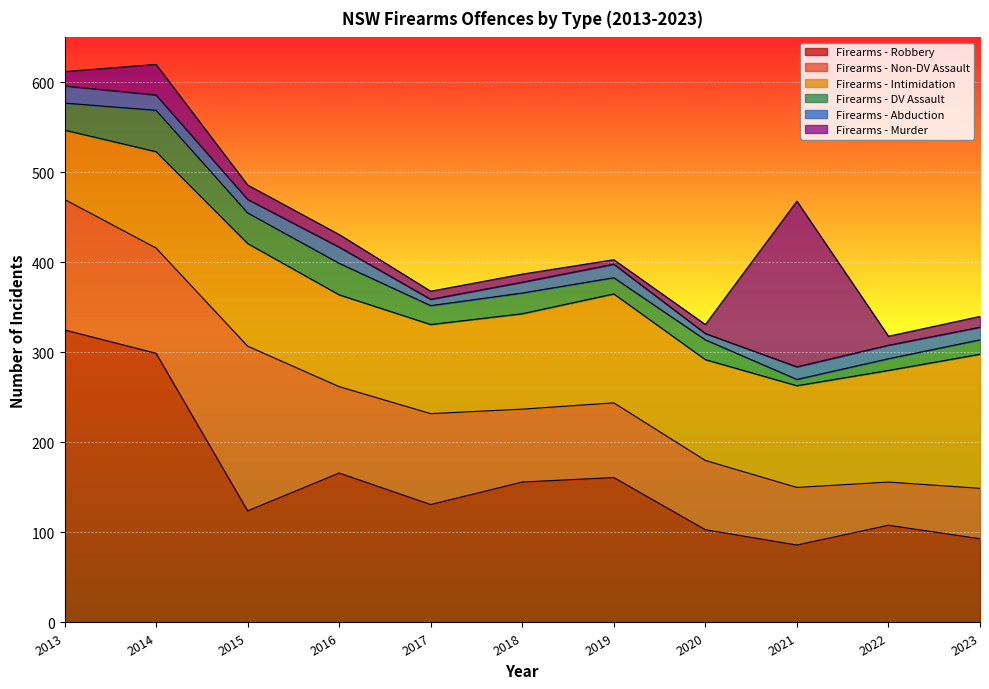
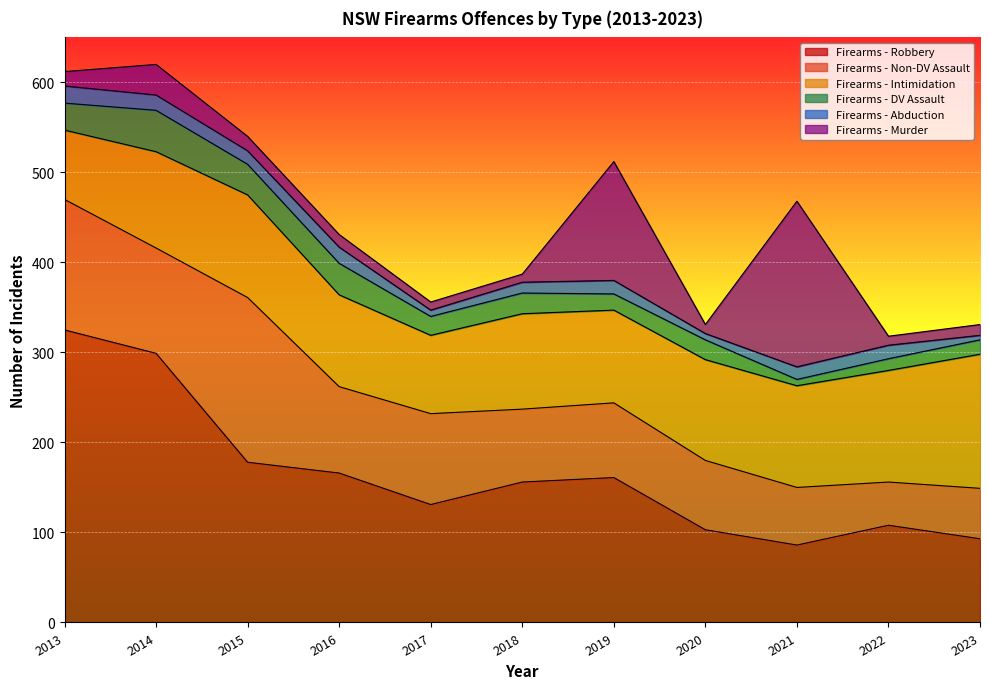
Firearms - Robbery, 2015: 120 -> 180
Firearms - Intimidation, 2017: 100 -> 90
Firearms - Intimidation, 2019: 120 -> 100
Firearms - Murder, 2019: 10 -> 130
Firearms - Abduction, 2023: 14 -> 5
